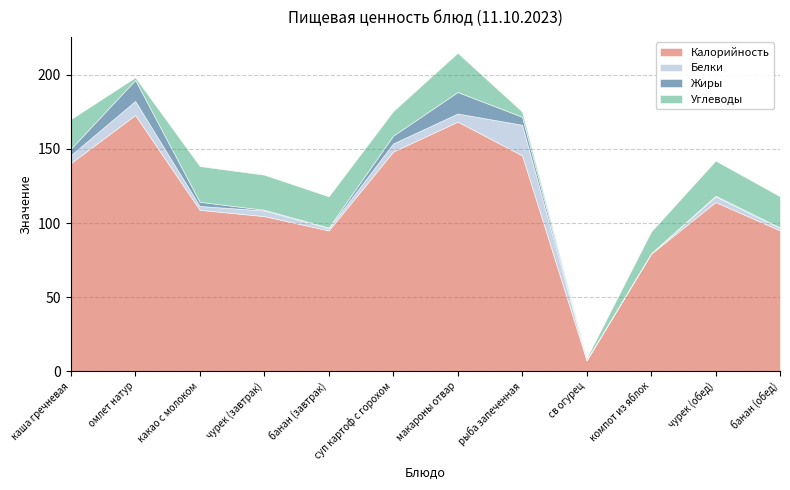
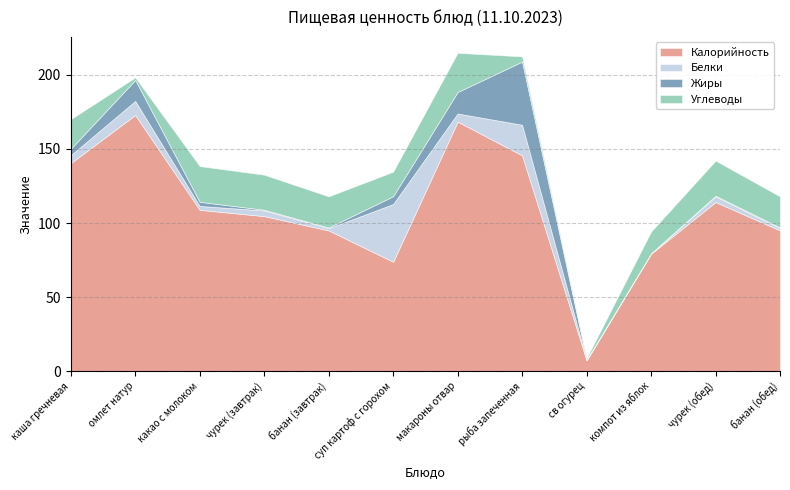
Калорийность, суп картоф с горохом: 148 -> 74
Белки, суп картоф с горохом: 5 -> 39
Жиры, рыба запеченная: 5 -> 43
